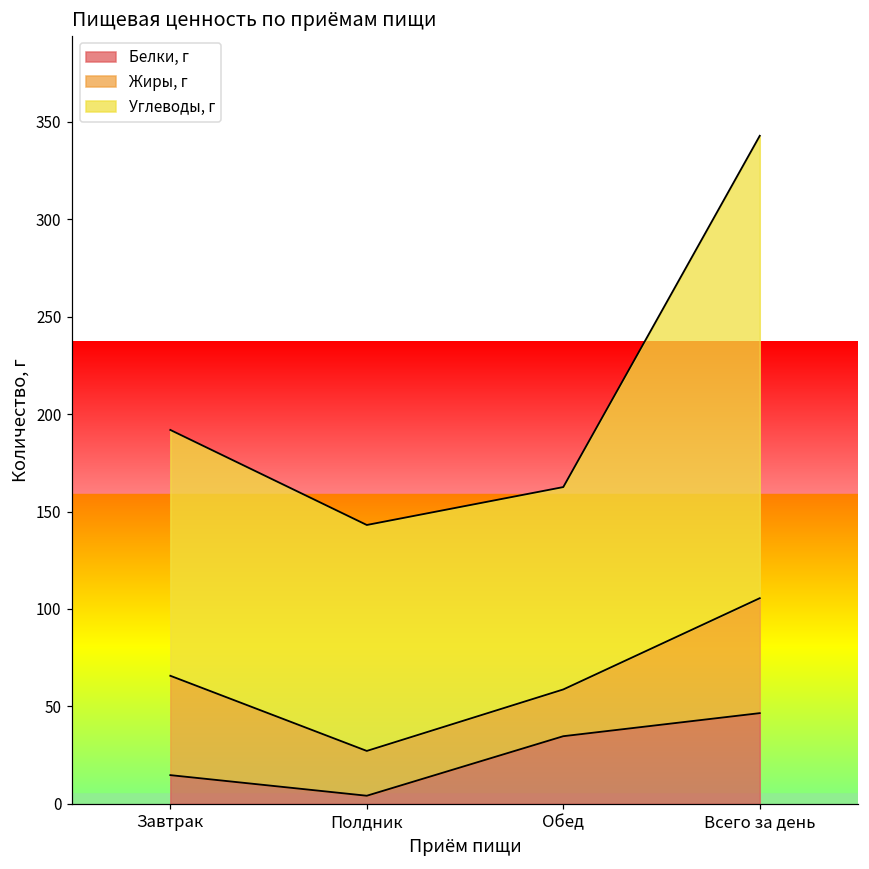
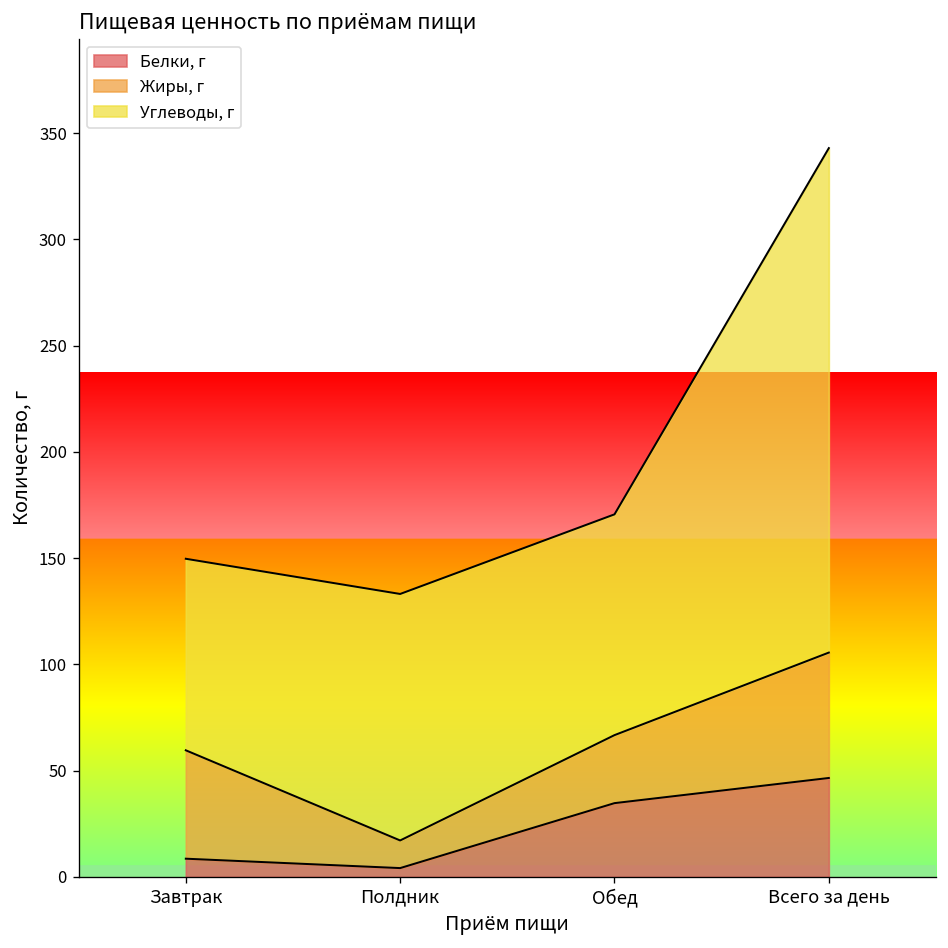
Белки, г, Завтрак: 15 -> 9
Углеводы, г, Завтрак: 126 -> 90
Жиры, г, Полдник: 23 -> 13
Жиры, г, Обед: 24 -> 32
